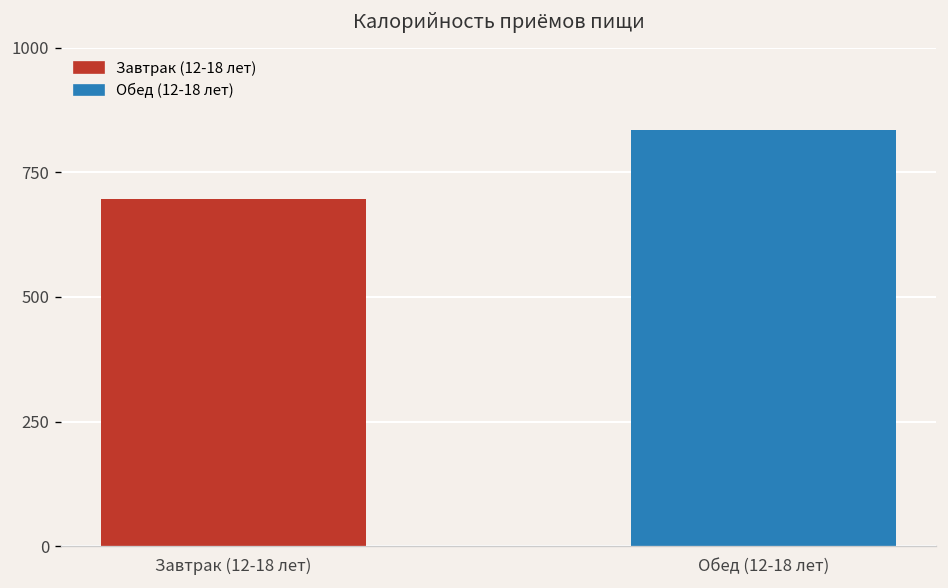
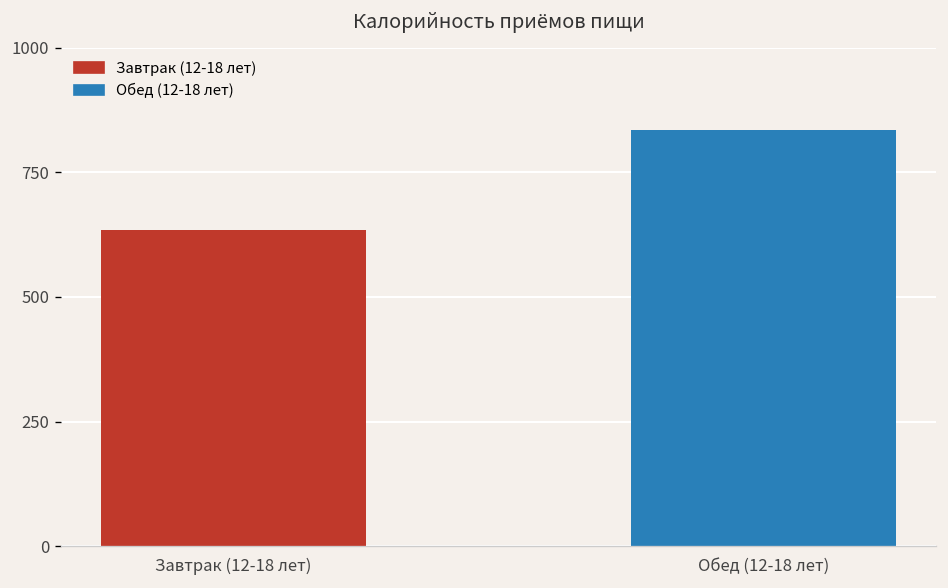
Завтрак (12-18 лет): 700 -> 630
